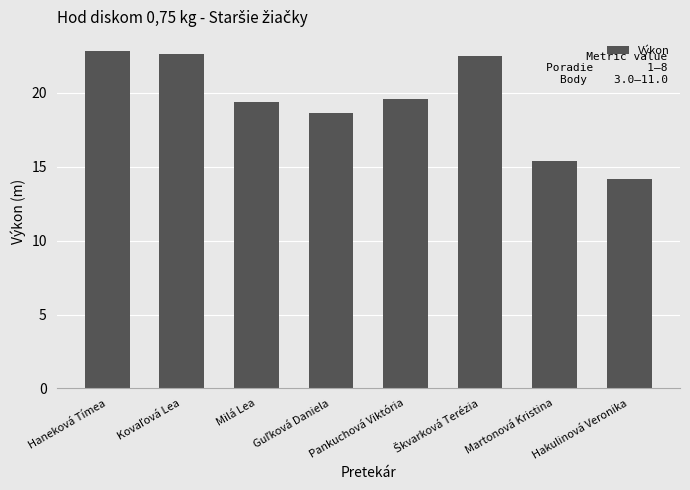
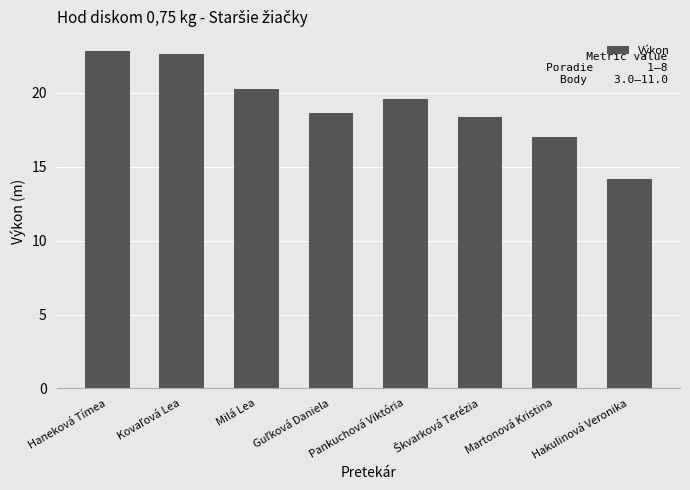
Milá Lea: 19.4 -> 20.3
Škvarková Terézia: 22.5 -> 18.3
Martonová Kristina: 15.4 -> 17.1
